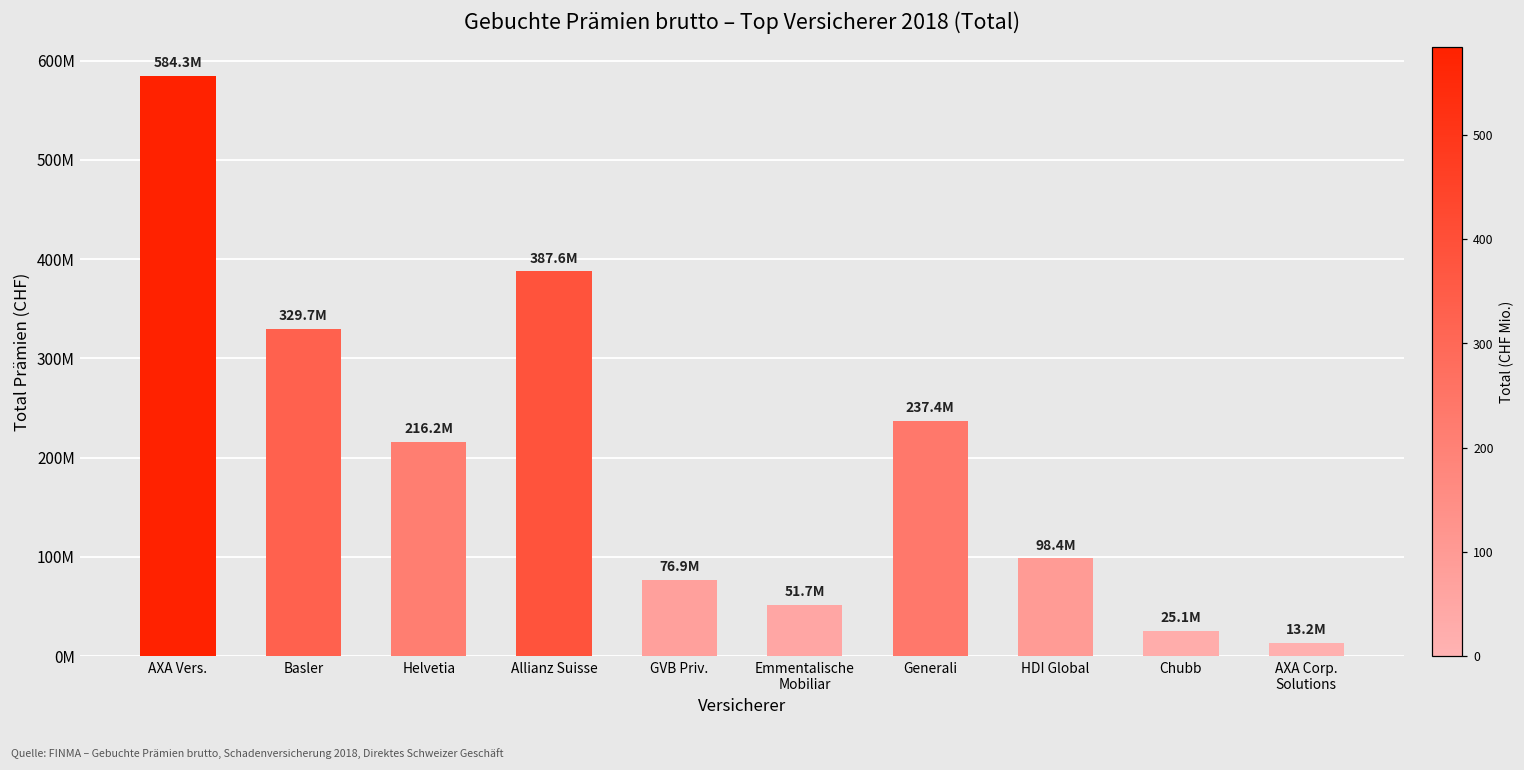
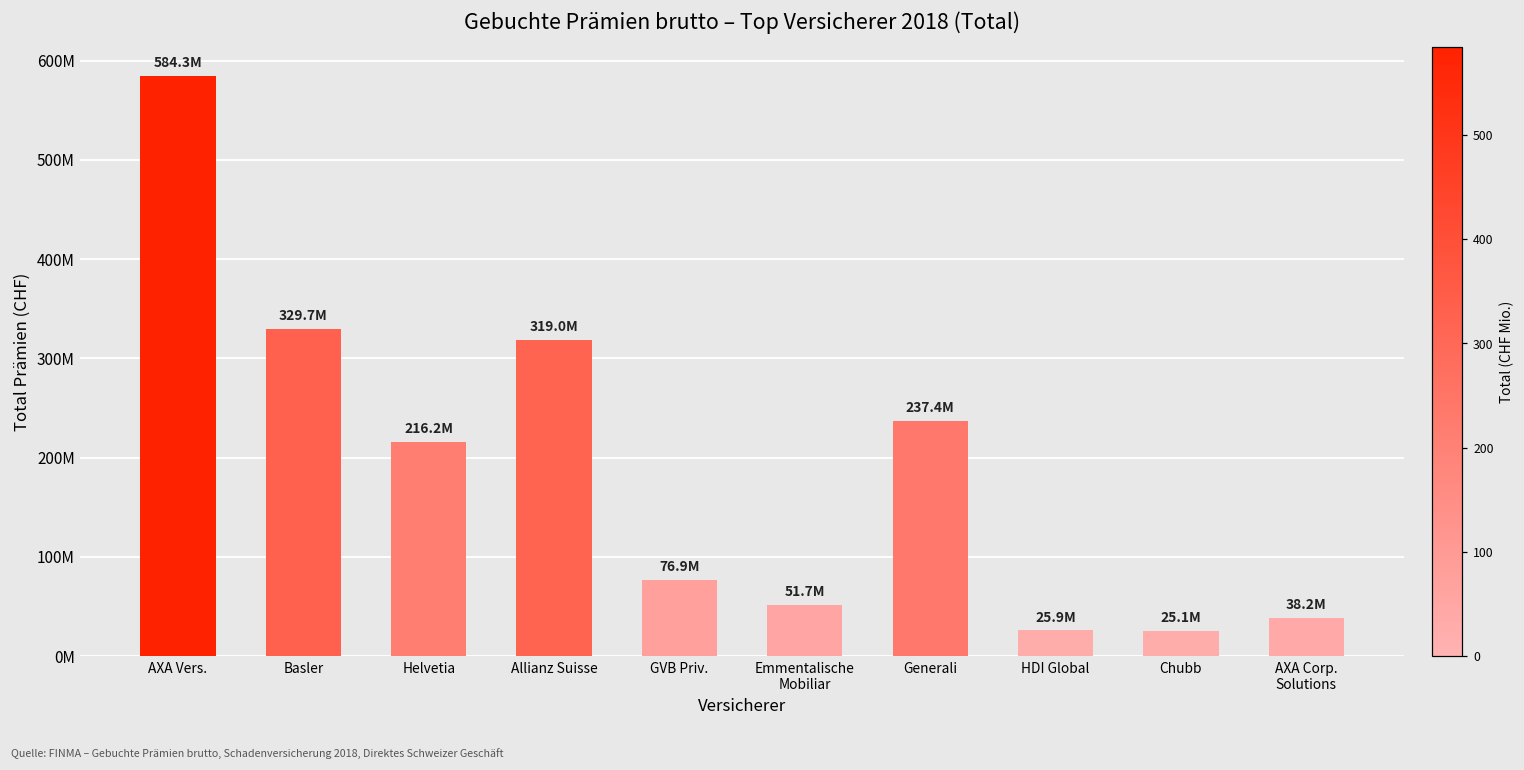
Allianz Suisse: 387.6M -> 319.0M
HDI Global: 98.4M -> 25.9M
AXA Corp. Solutions: 13.2M -> 38.2M
